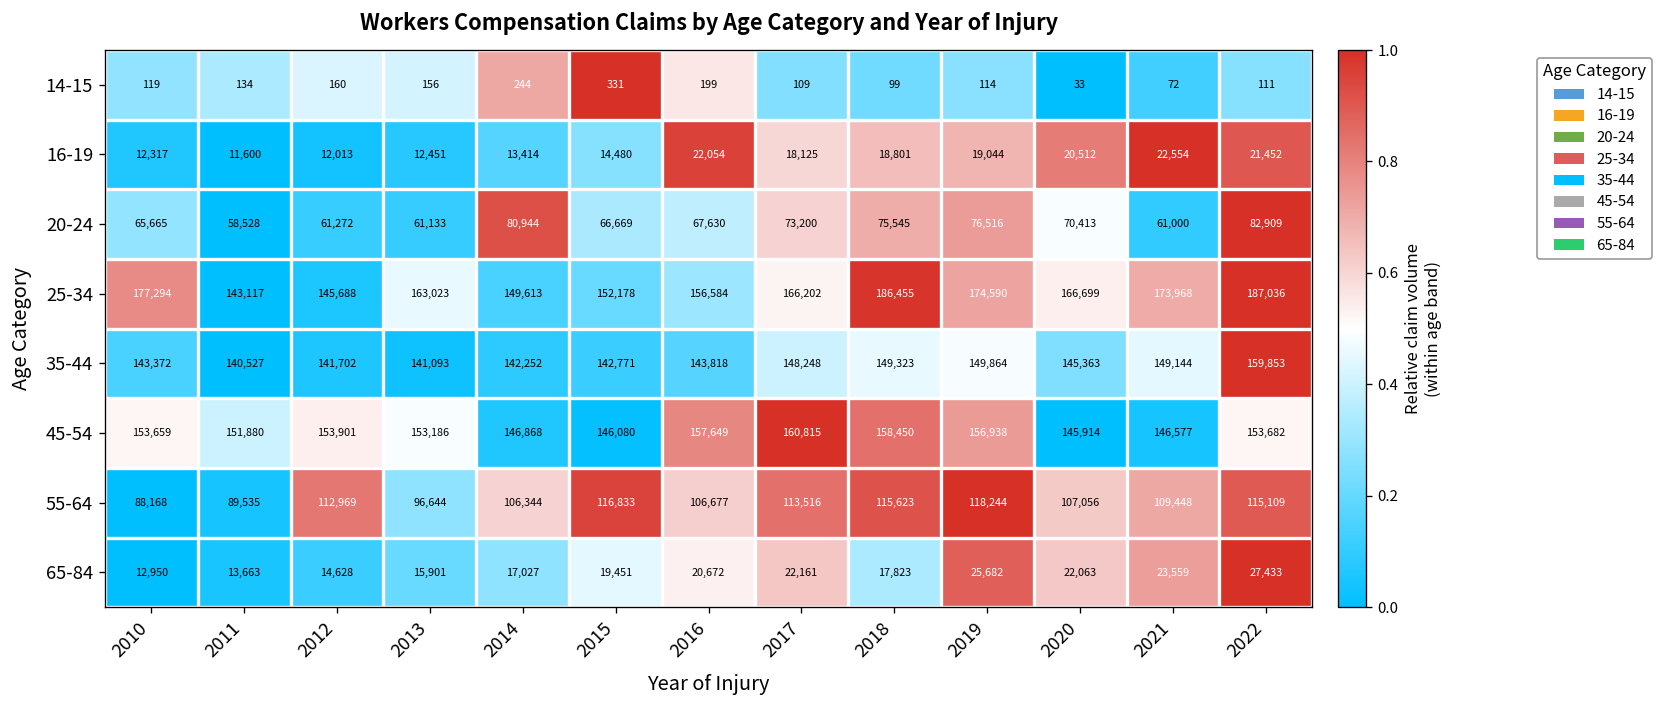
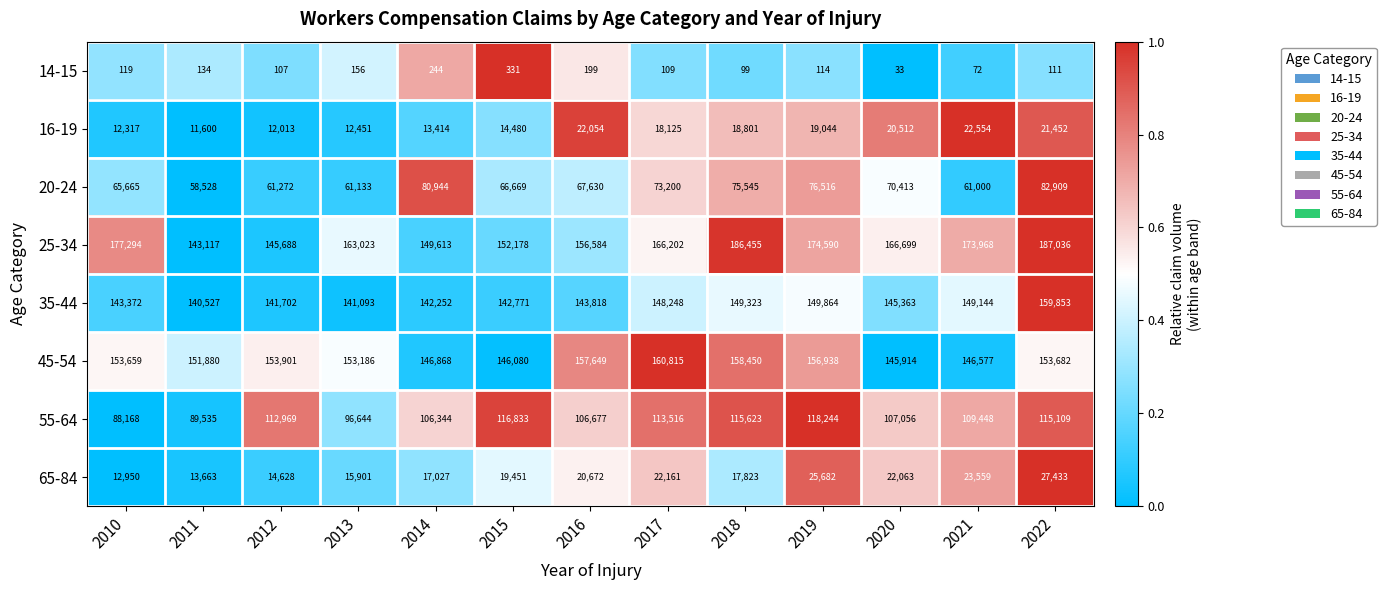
14-15, 2012: 160 -> 107
